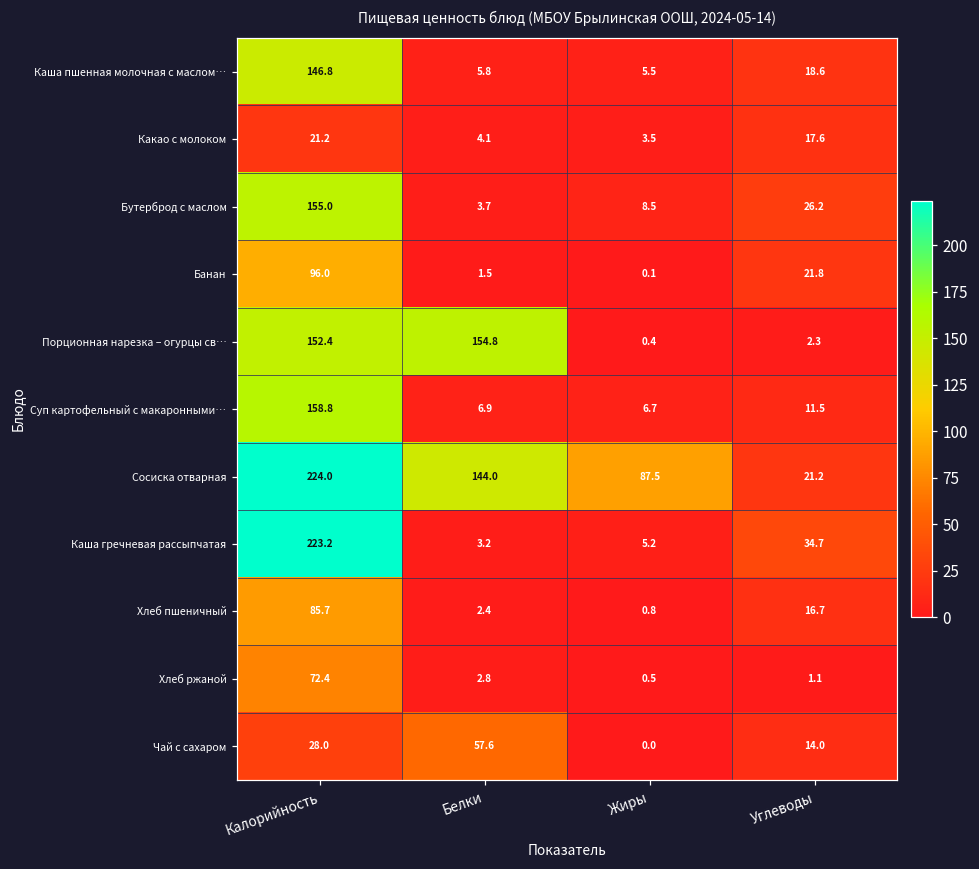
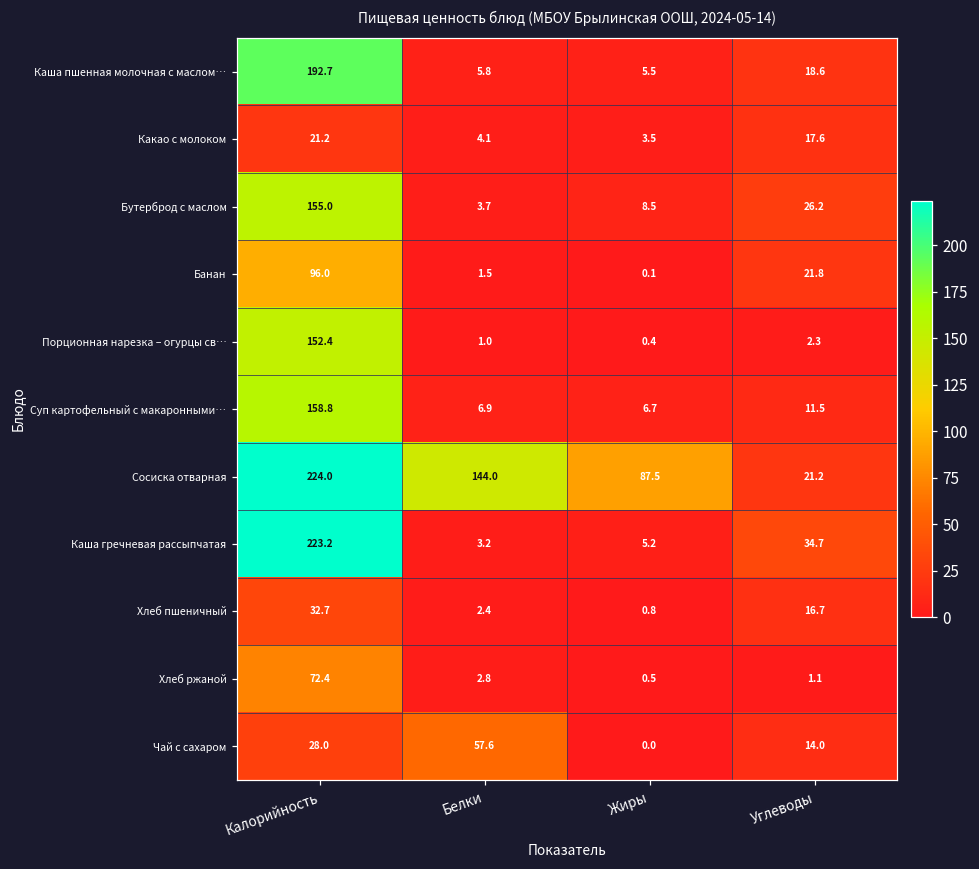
Каша пшенная молочная с маслом…, Калорийность: 146.8 -> 192.7
Порционная нарезка – огурцы св…, Белки: 154.8 -> 1.0
Хлеб пшеничный, Калорийность: 85.7 -> 32.7
